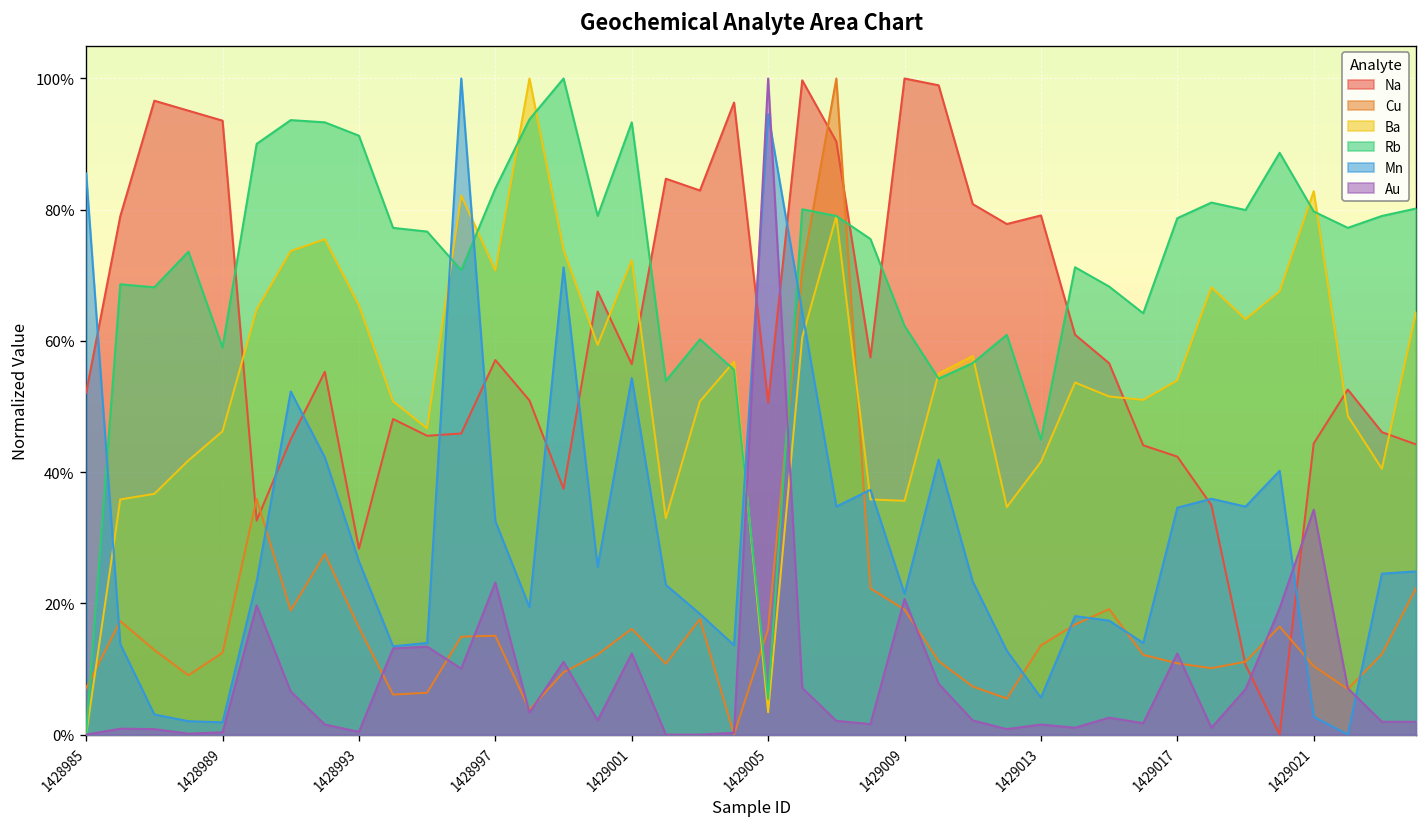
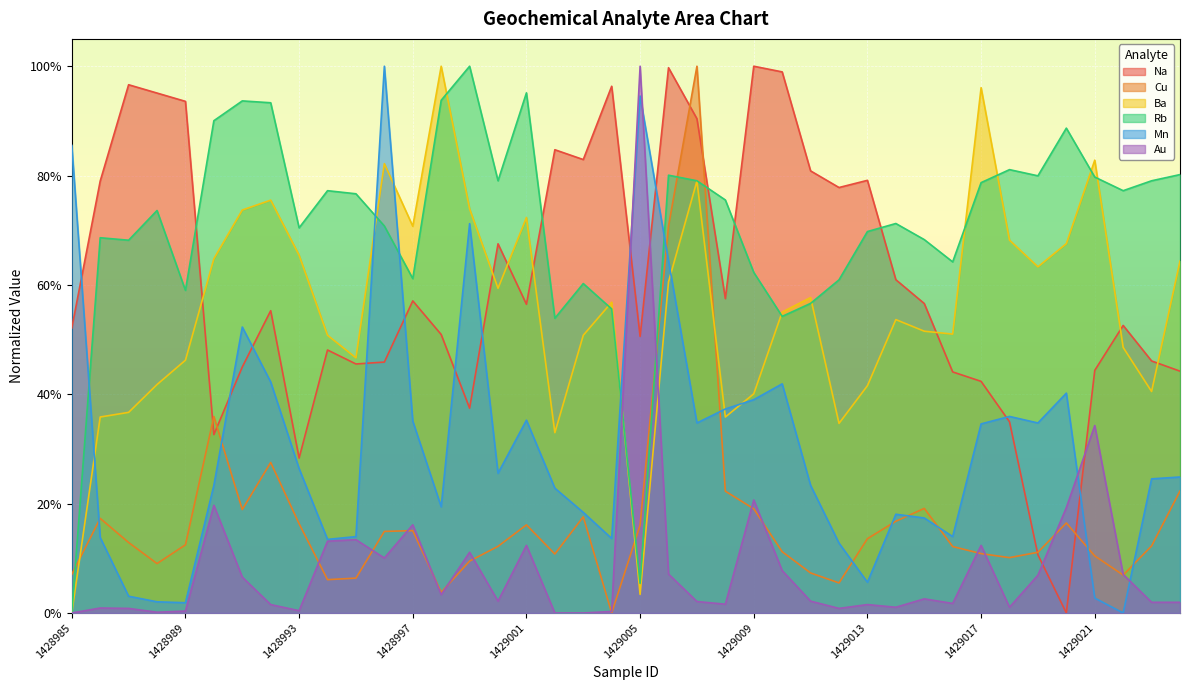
Rb, 1428993: 91% -> 70%
Rb, 1428997: 83% -> 61%
Mn, 1428997: 33% -> 35%
Au, 1428997: 23% -> 16%
Rb, 1429001: 93% -> 95%
Mn, 1429001: 54% -> 35%
Ba, 1429009: 36% -> 40%
Mn, 1429009: 21% -> 39%
Rb, 1429013: 45% -> 70%
Ba, 1429017: 54% -> 96%
